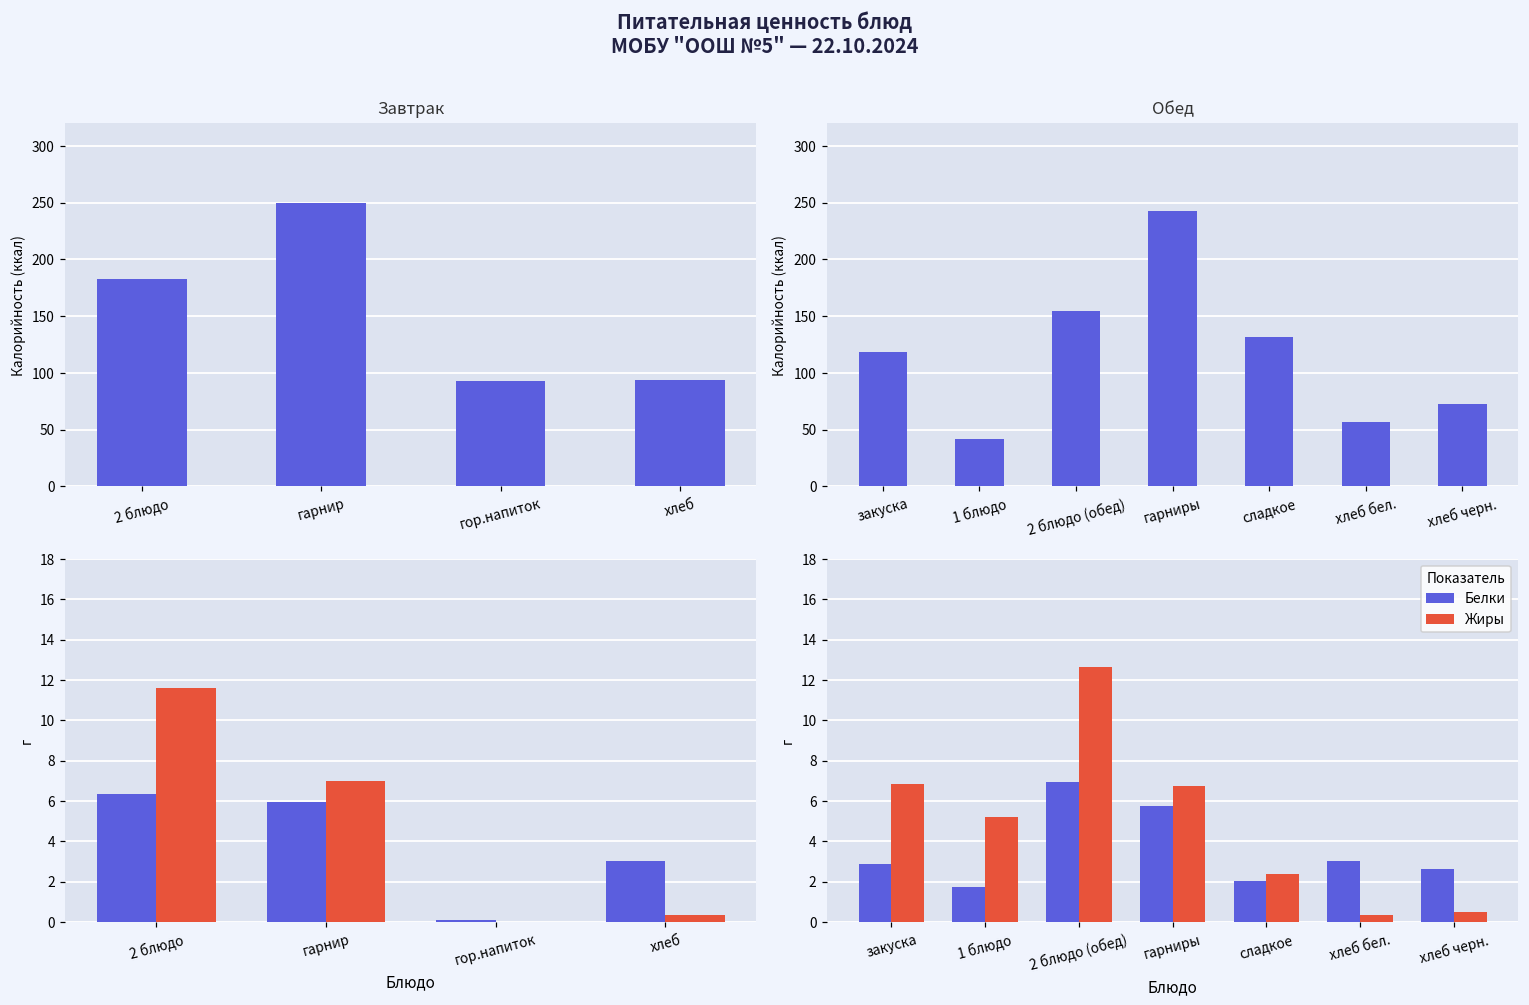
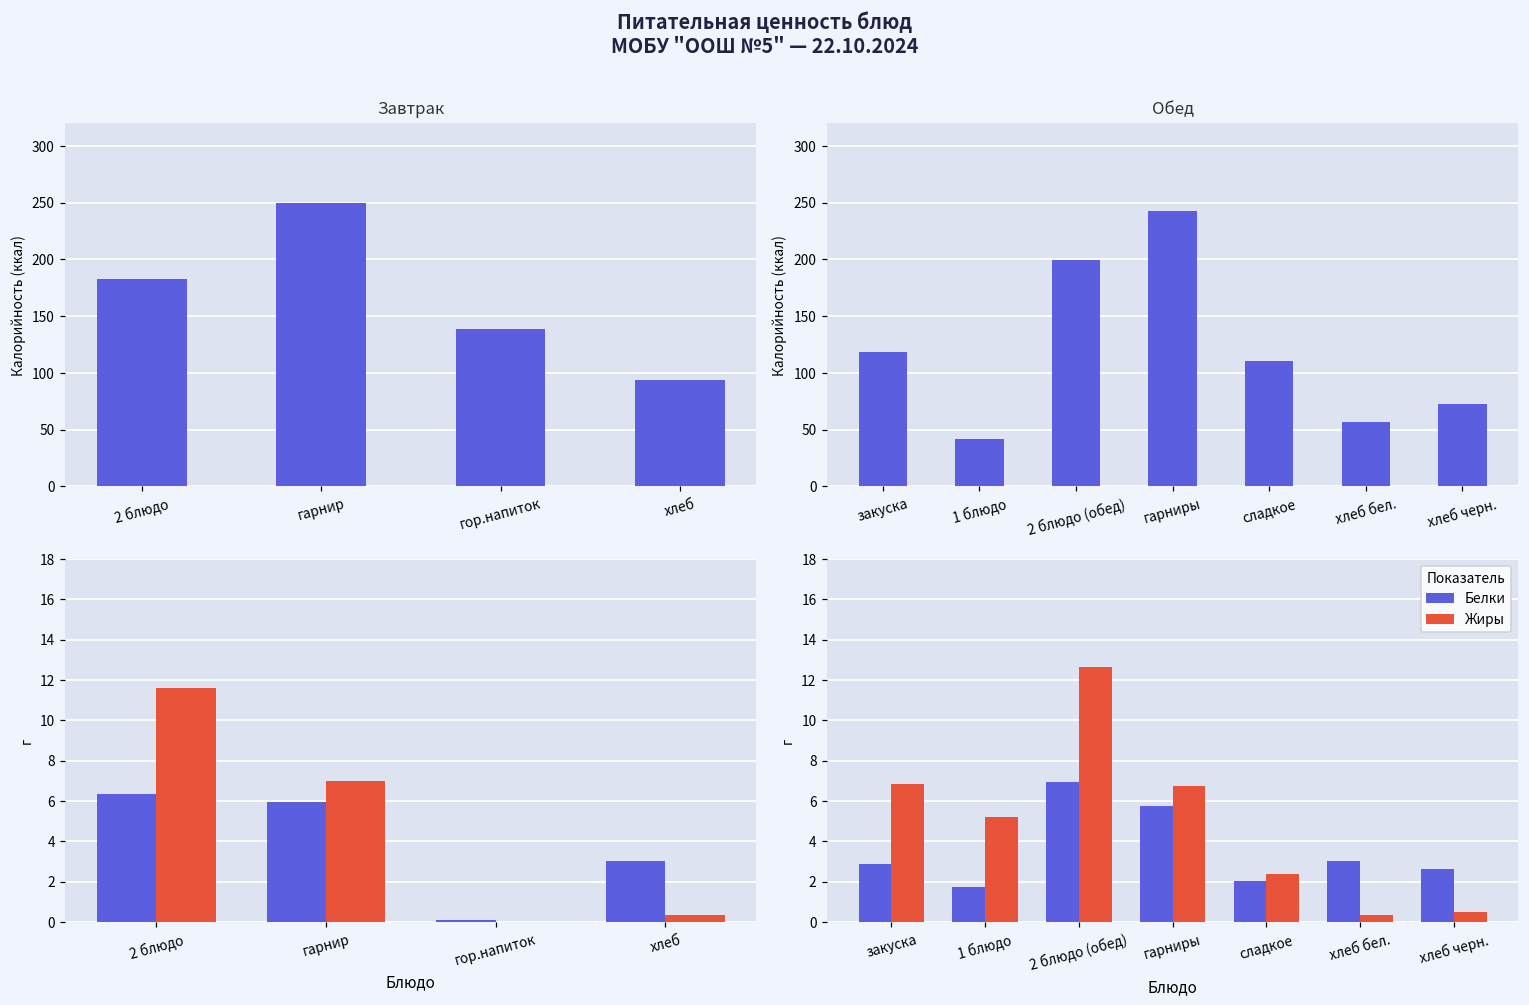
Завтрак, гор.напиток: 93 -> 139
Обед, 2 блюдо (обед): 155 -> 200
Обед, сладкое: 132 -> 111
